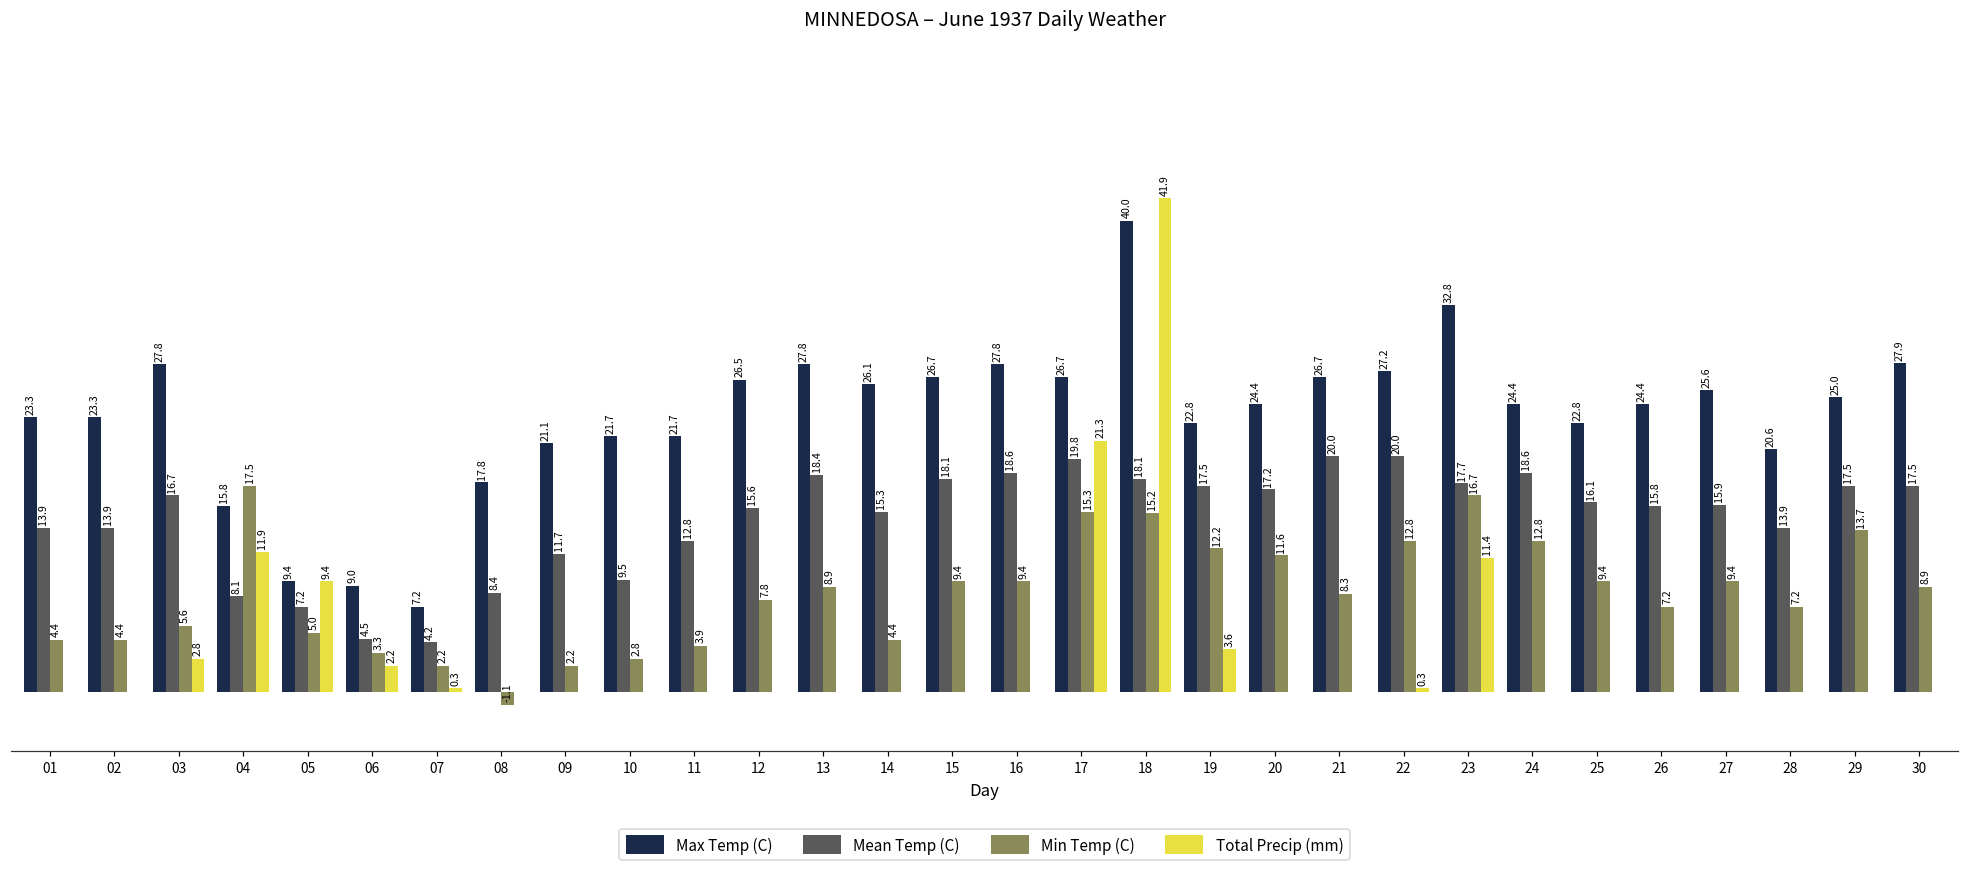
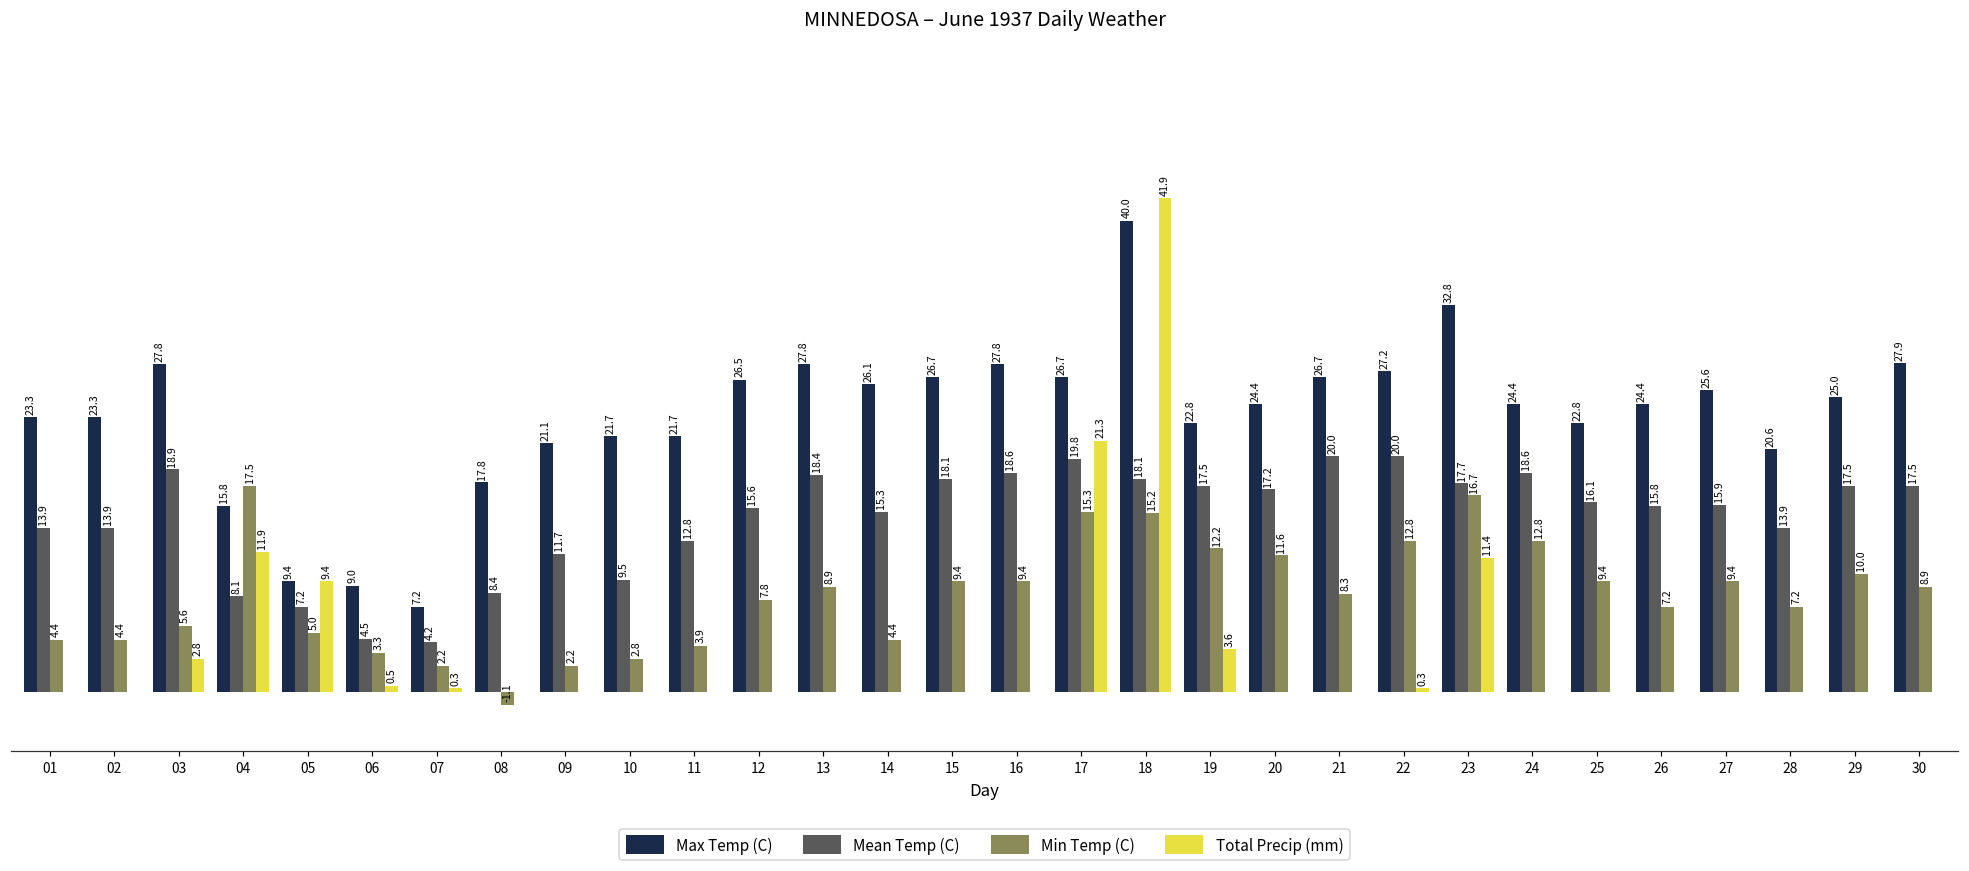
Mean Temp (C), 03: 16.7 -> 18.9
Total Precip (mm), 06: 2.2 -> 0.5
Min Temp (C), 29: 13.7 -> 10.0
